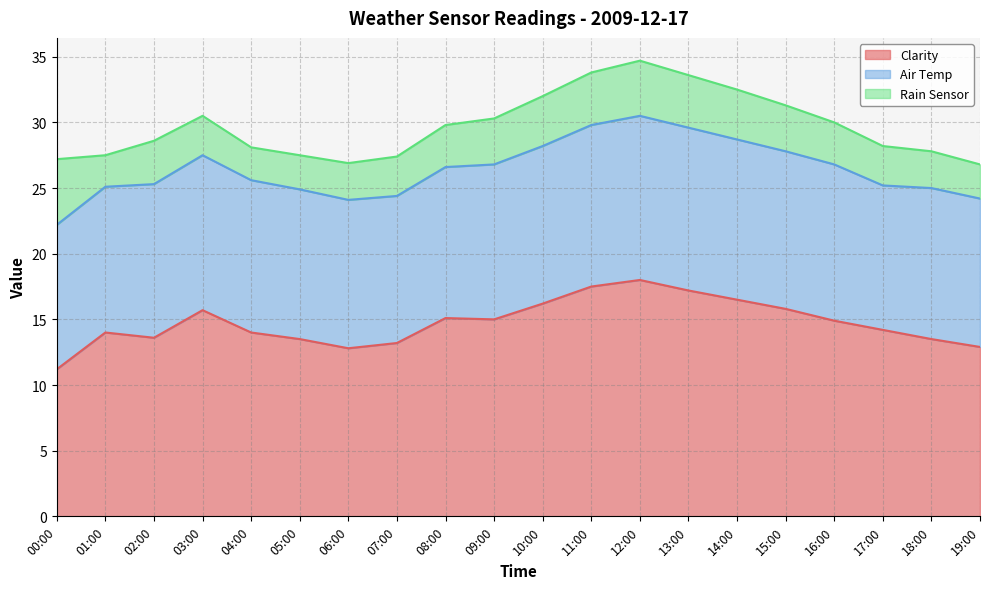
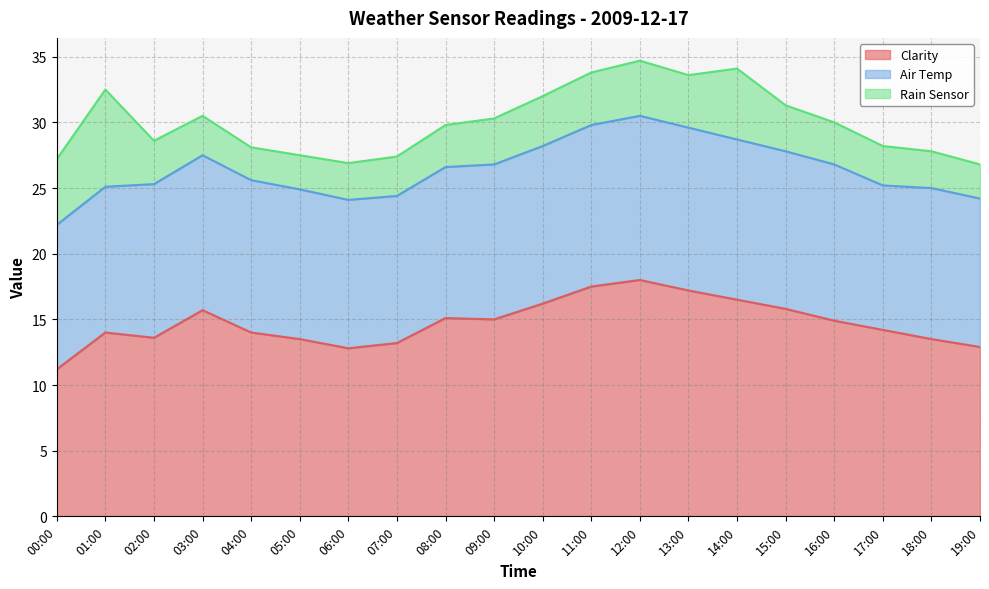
Rain Sensor, 01:00: 2.4 -> 7.4
Rain Sensor, 14:00: 3.8 -> 5.4
